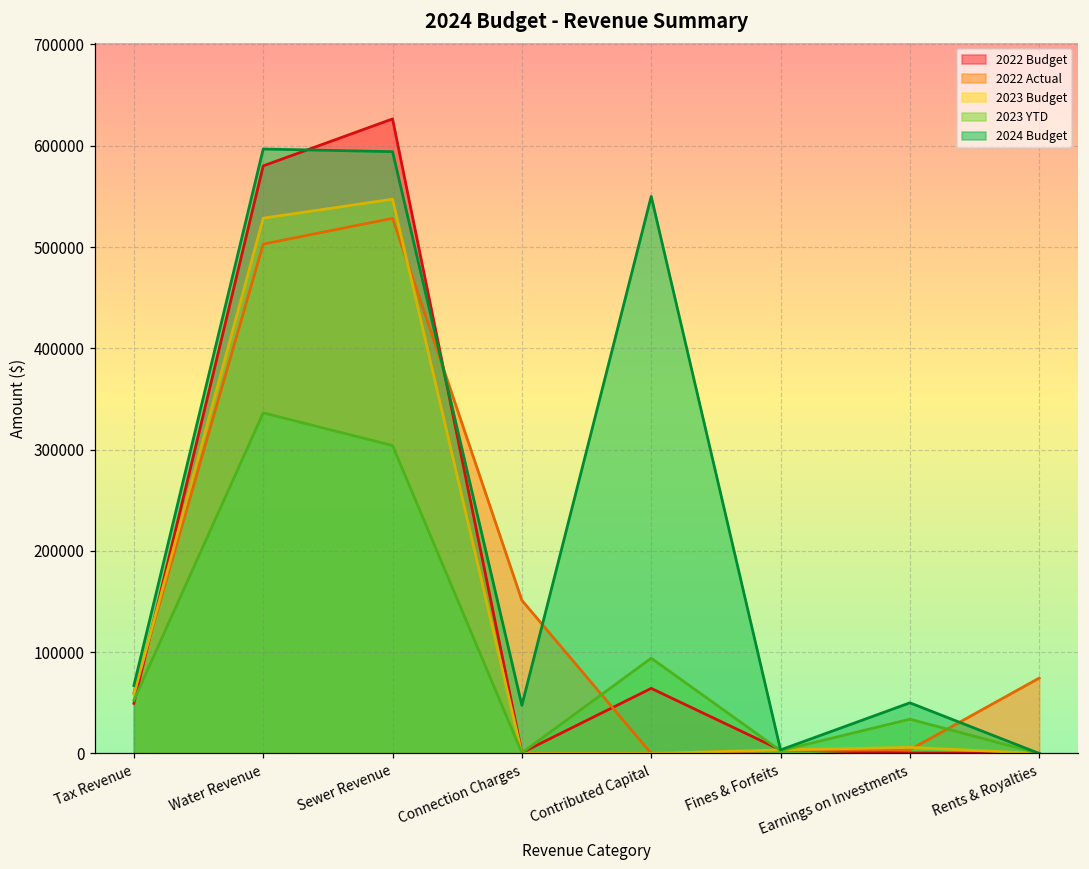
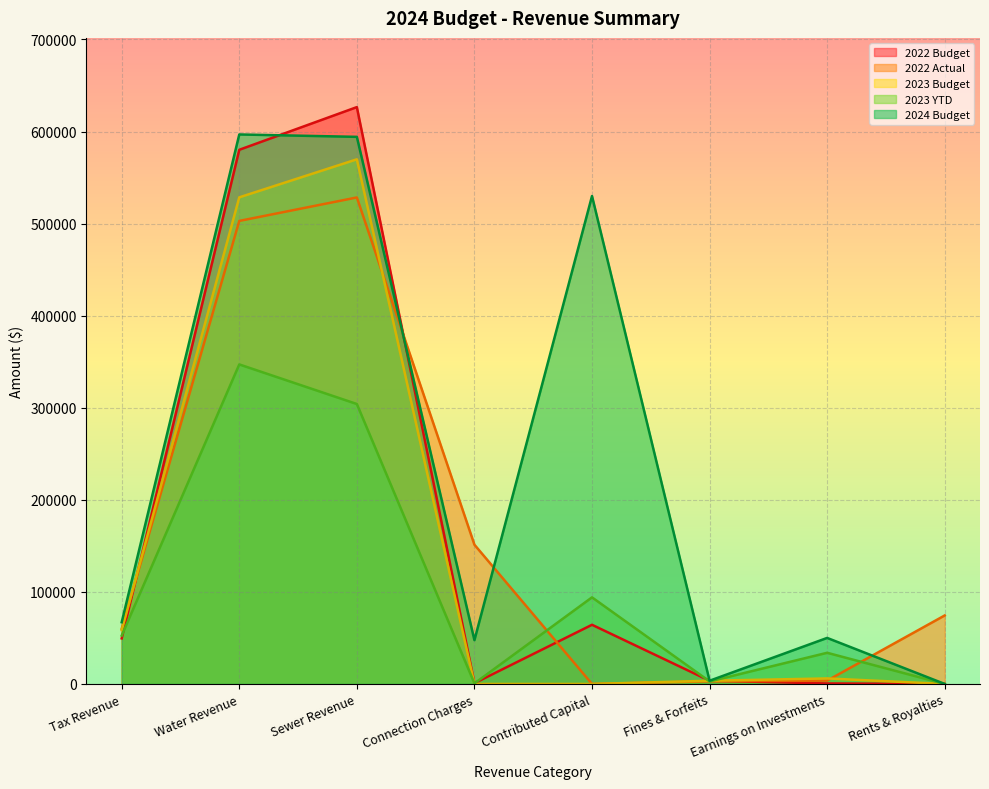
2023 YTD, Water Revenue: 340000 -> 350000
2023 Budget, Sewer Revenue: 550000 -> 570000
2024 Budget, Contributed Capital: 550000 -> 530000
